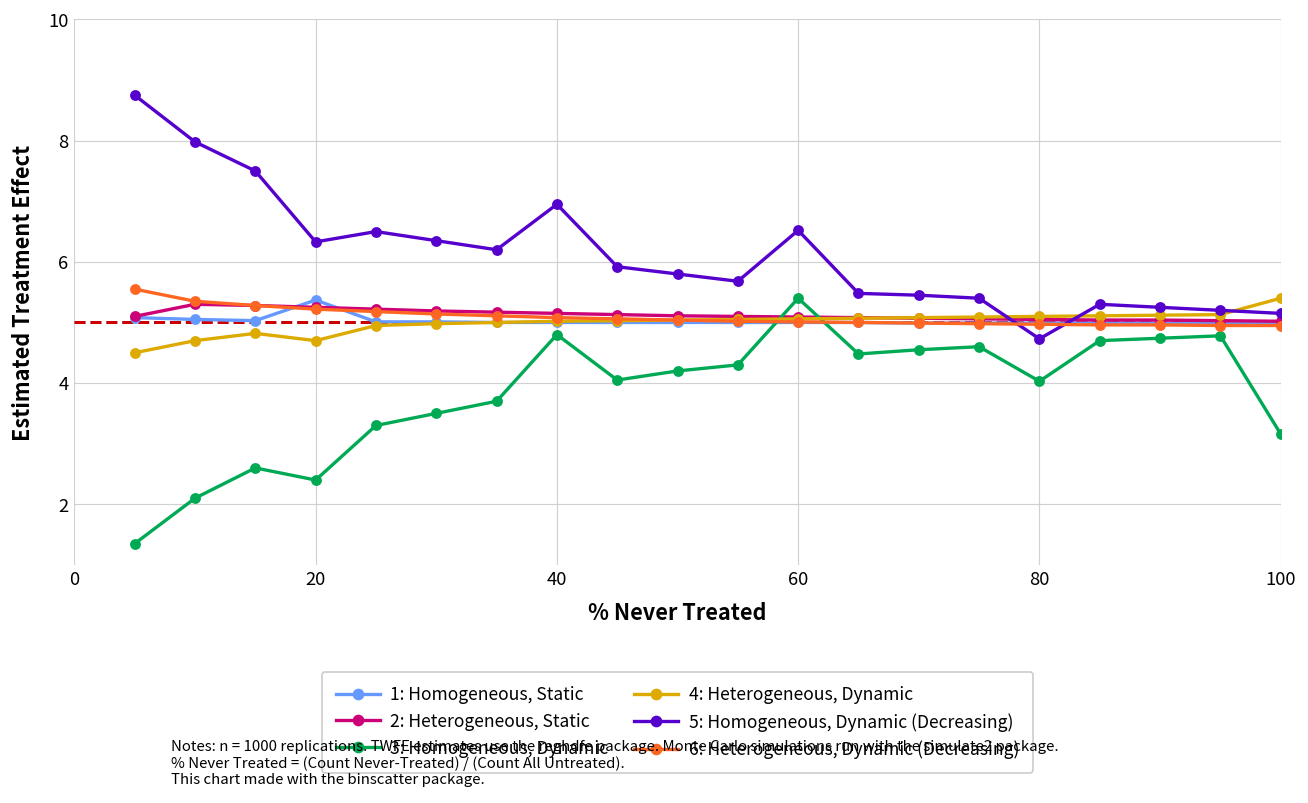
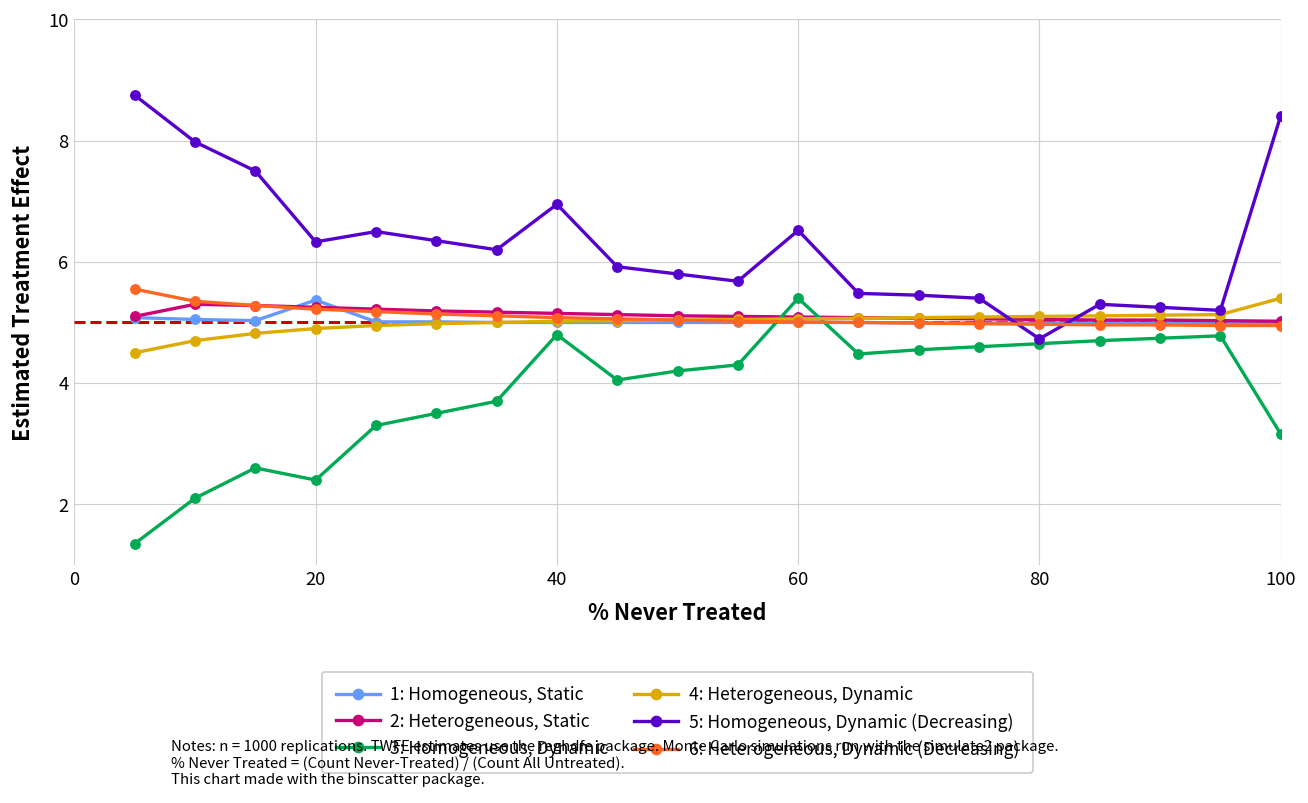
4: Heterogeneous, Dynamic, 20: 4.7 -> 4.9
3: Homogeneous, Dynamic, 80: 4.0 -> 4.7
5: Homogeneous, Dynamic (Decreasing), 100: 5.2 -> 8.4
